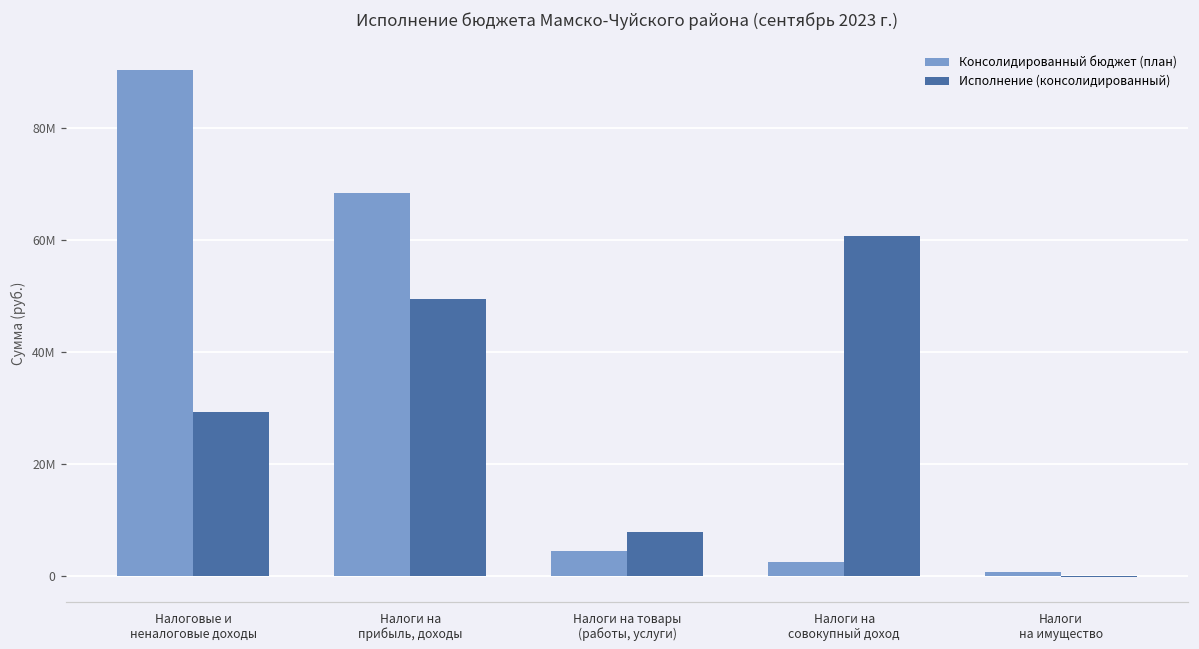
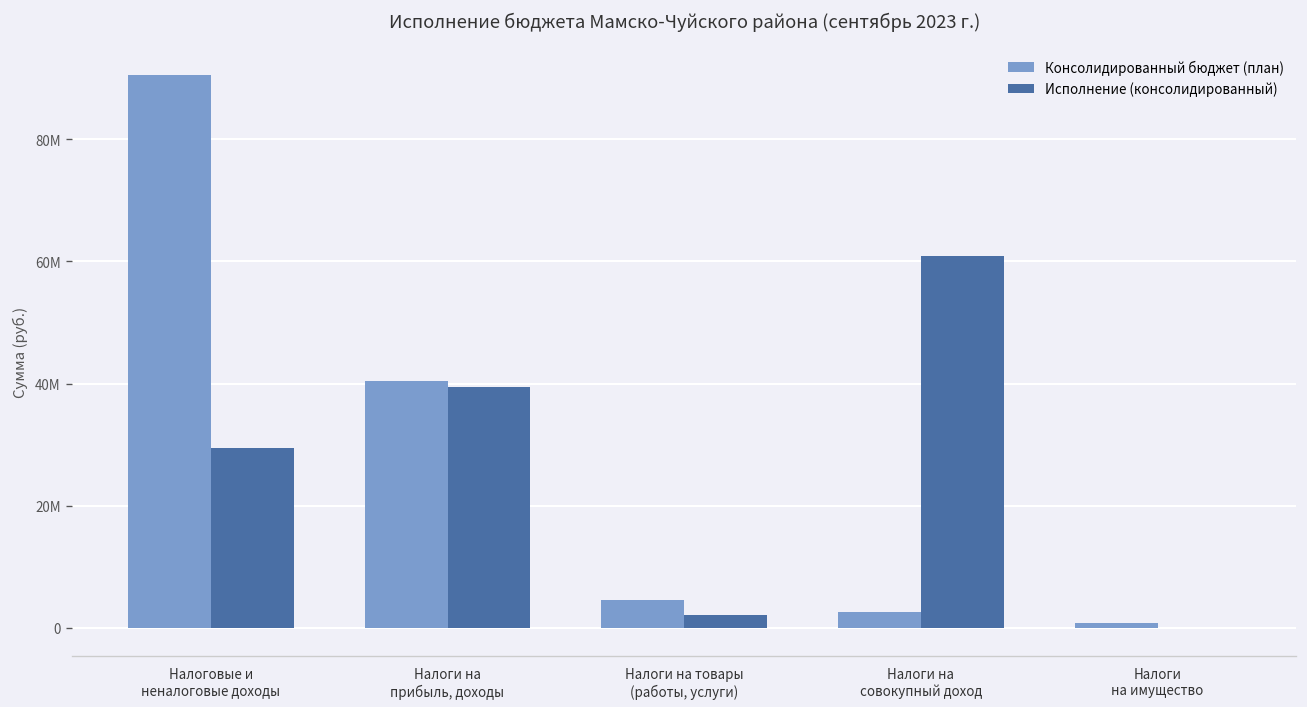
Консолидированный бюджет (план), Налоги на прибыль, доходы: 69000000 -> 40000000
Исполнение (консолидированный), Налоги на прибыль, доходы: 49000000 -> 39000000
Исполнение (консолидированный), Налоги на товары (работы, услуги): 8000000 -> 2000000
